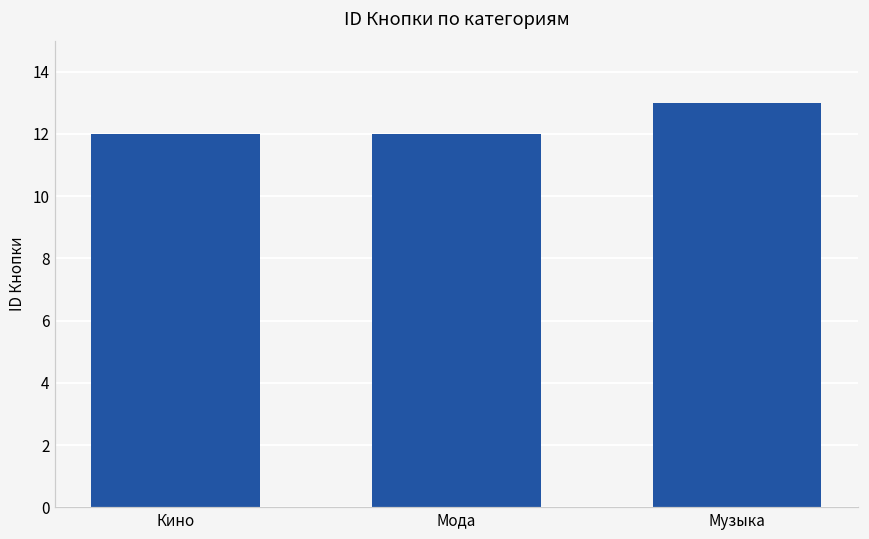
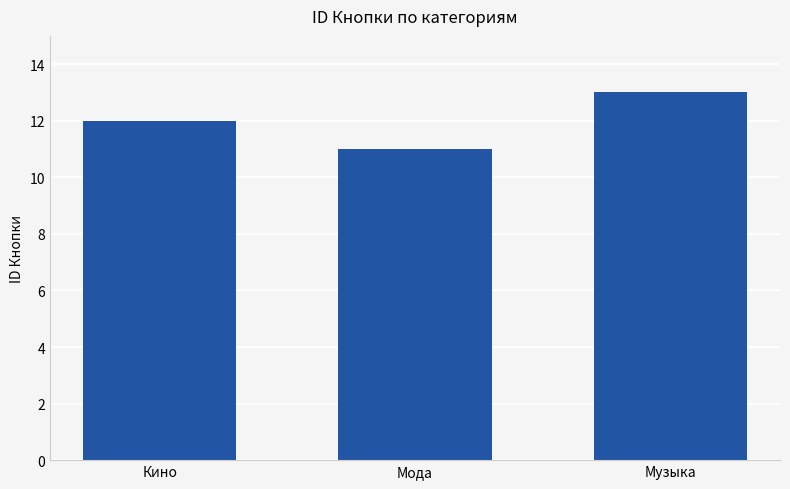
Мода: 12 -> 11
